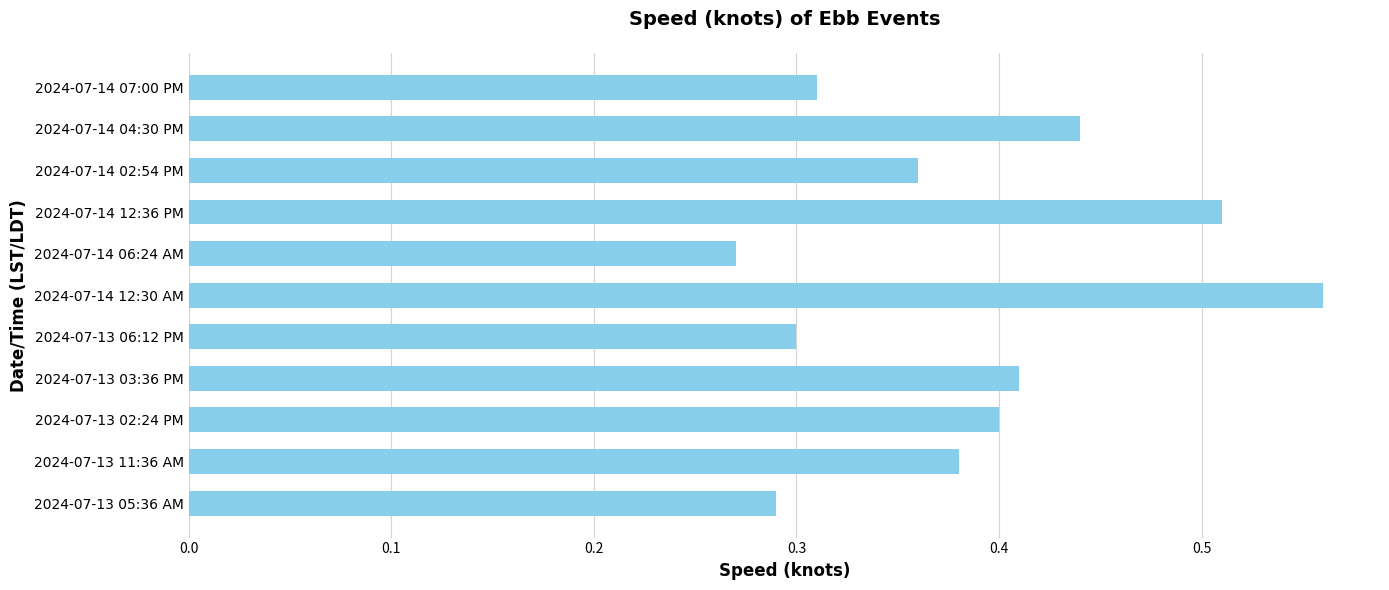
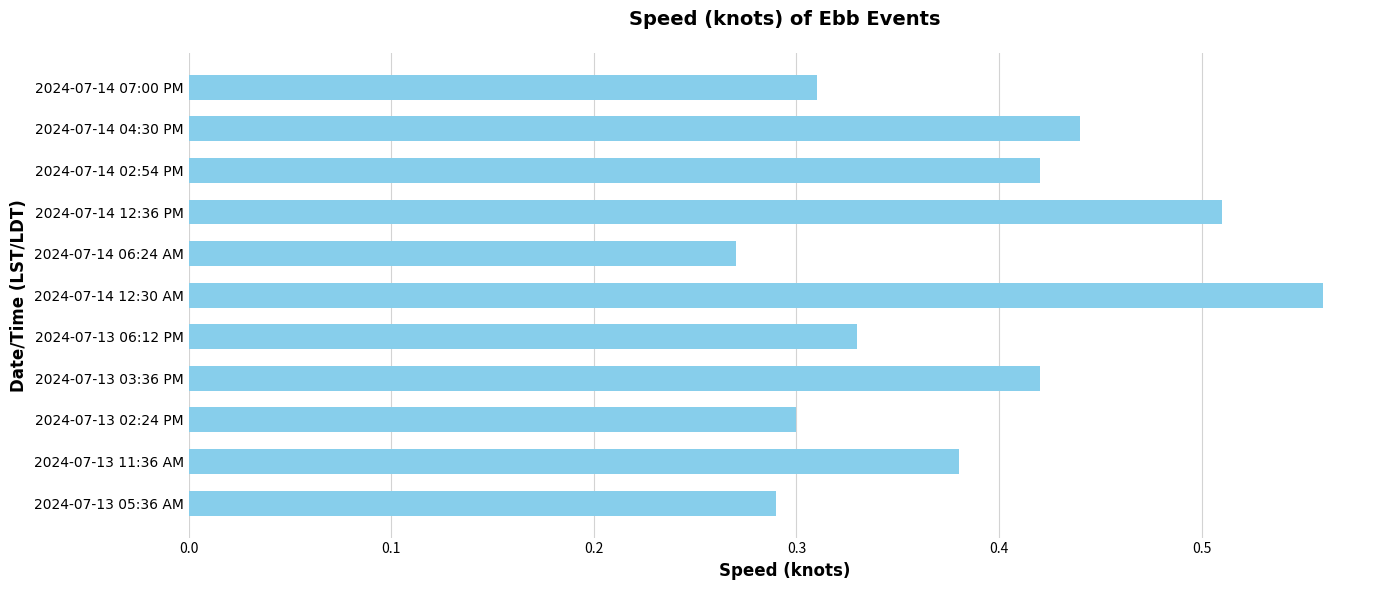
2024-07-14 02:54 PM: 0.360 -> 0.420
2024-07-13 06:12 PM: 0.300 -> 0.330
2024-07-13 03:36 PM: 0.410 -> 0.420
2024-07-13 02:24 PM: 0.400 -> 0.300
